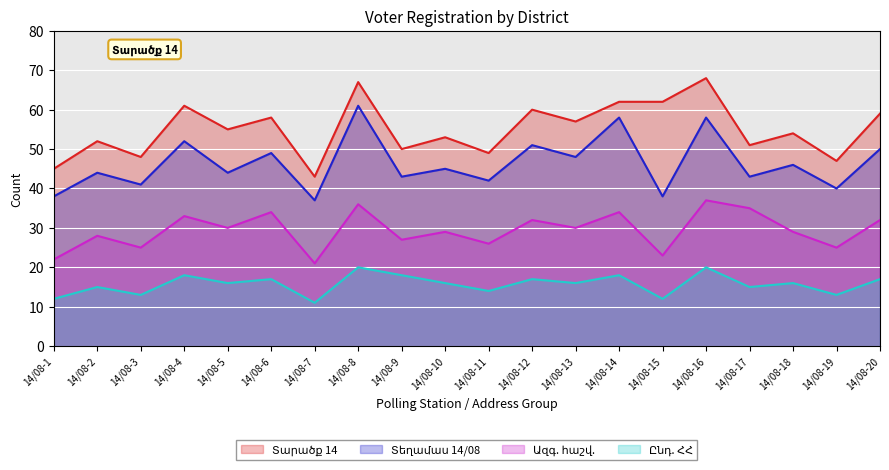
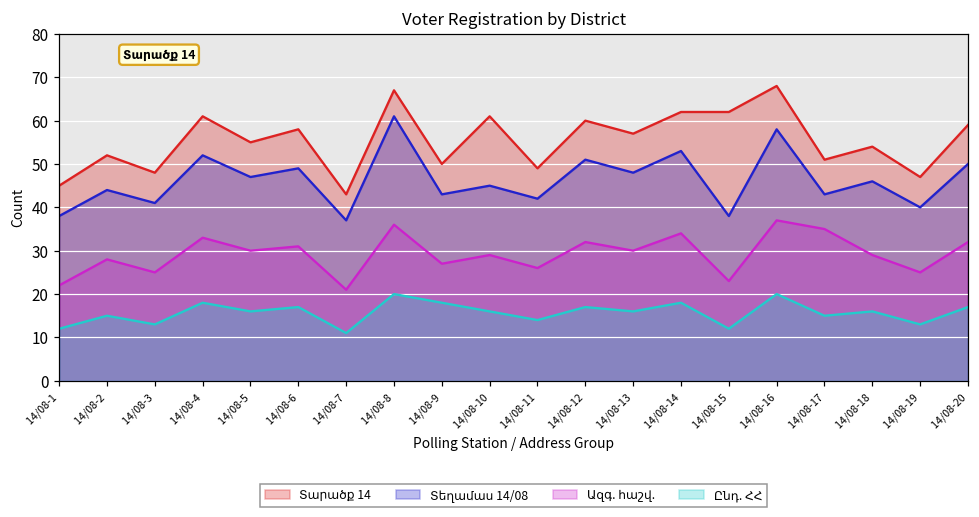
Տեղամաս 14/08, 14/08-5: 44 -> 47
Ազգ. հաշվ., 14/08-6: 34 -> 31
Տարածք 14, 14/08-10: 53 -> 61
Տեղամաս 14/08, 14/08-14: 58 -> 53
